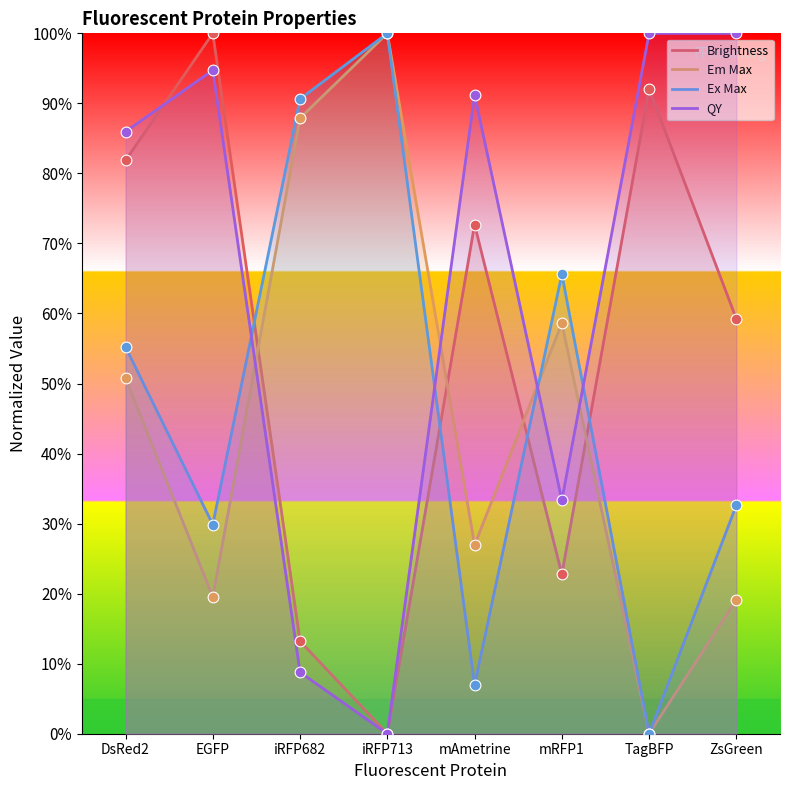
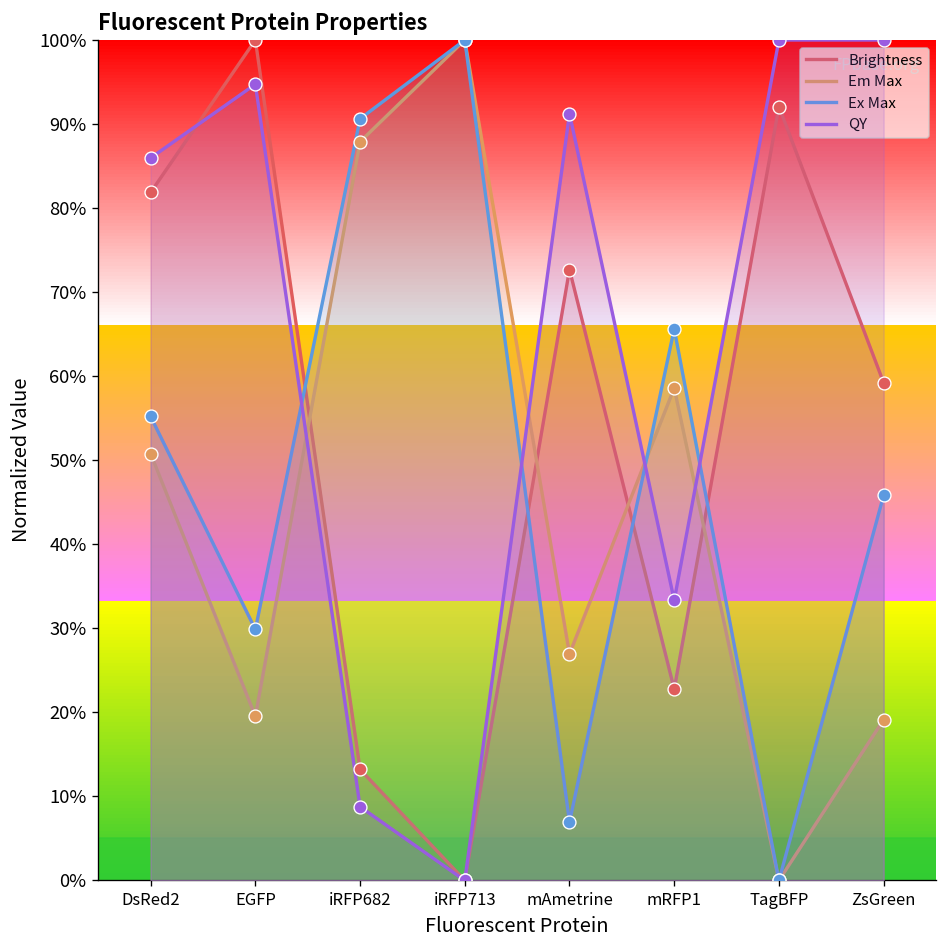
Ex Max, ZsGreen: 33% -> 46%
